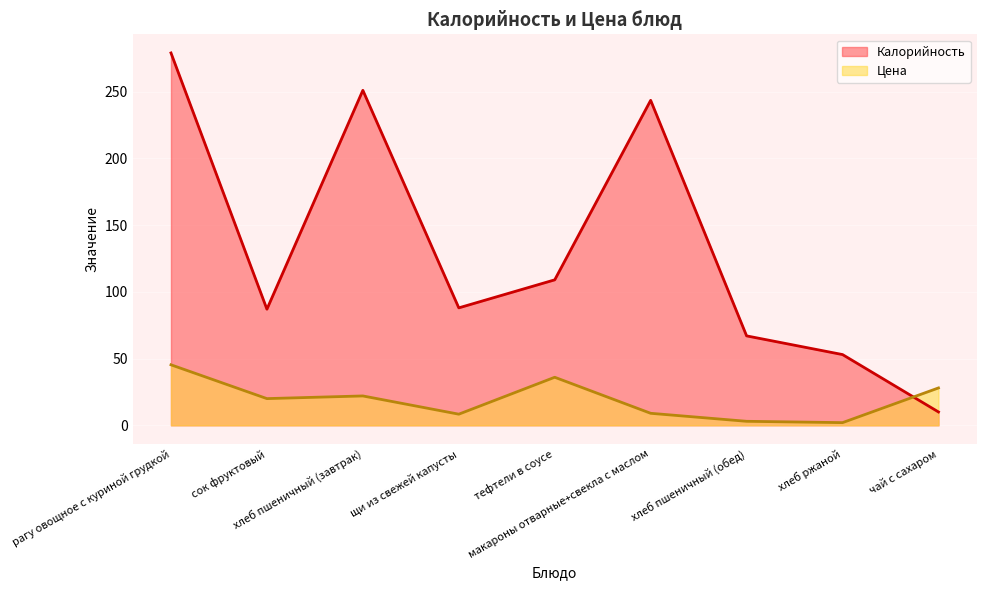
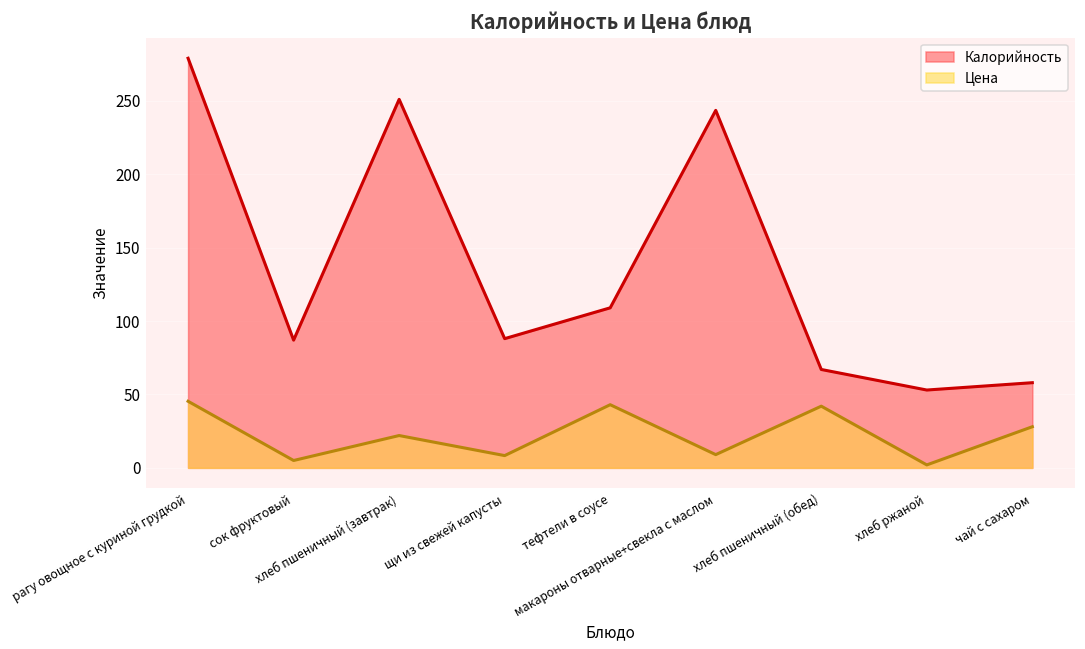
Цена, сок фруктовый: 20 -> 5
Цена, тефтели в соусе: 36 -> 43
Цена, хлеб пшеничный (обед): 3 -> 42
Калорийность, чай с сахаром: 10 -> 58
